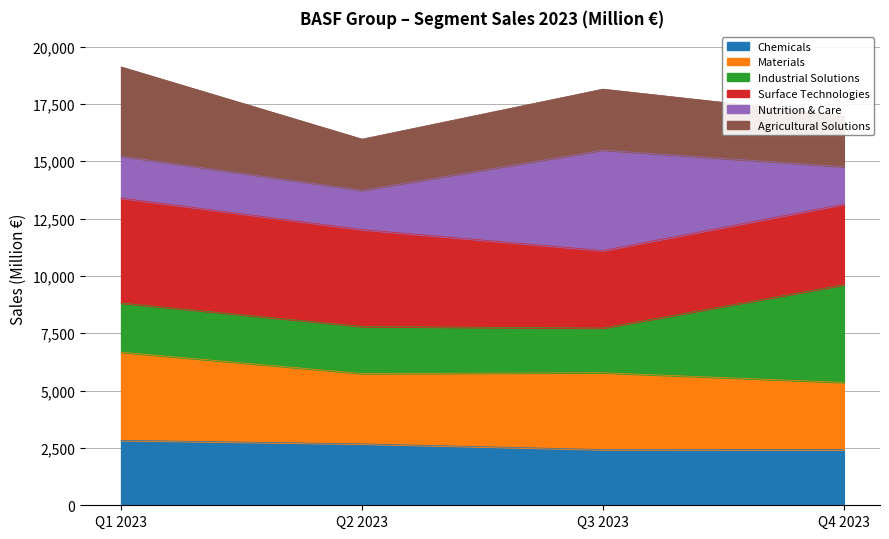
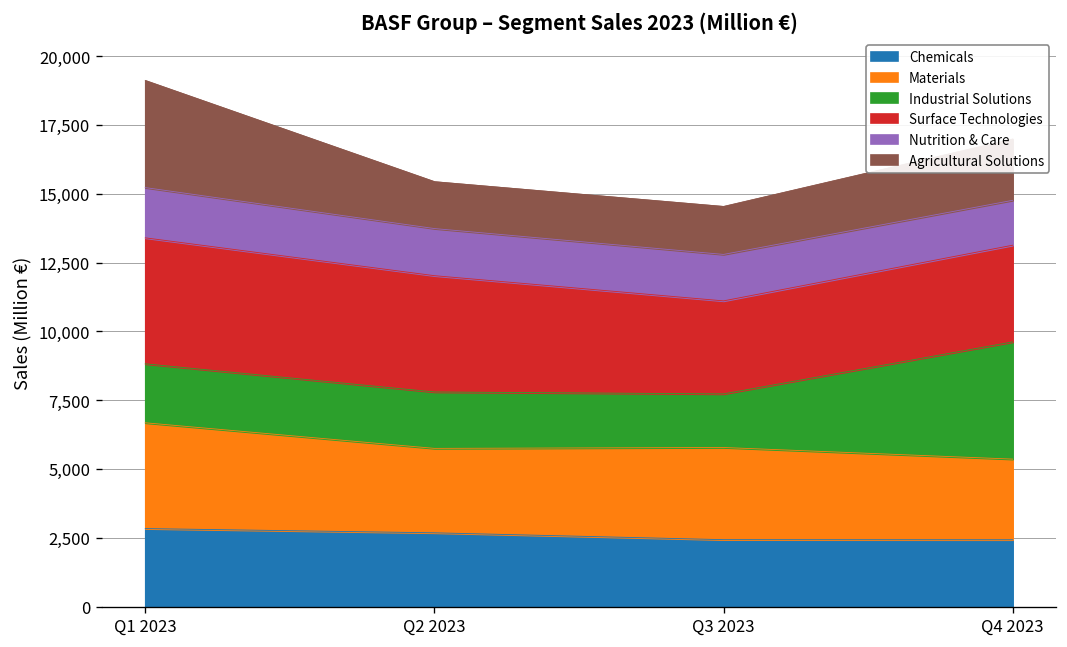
Agricultural Solutions, Q2 2023: 2,200 -> 1,700
Nutrition & Care, Q3 2023: 4,400 -> 1,700
Agricultural Solutions, Q3 2023: 2,700 -> 1,700
